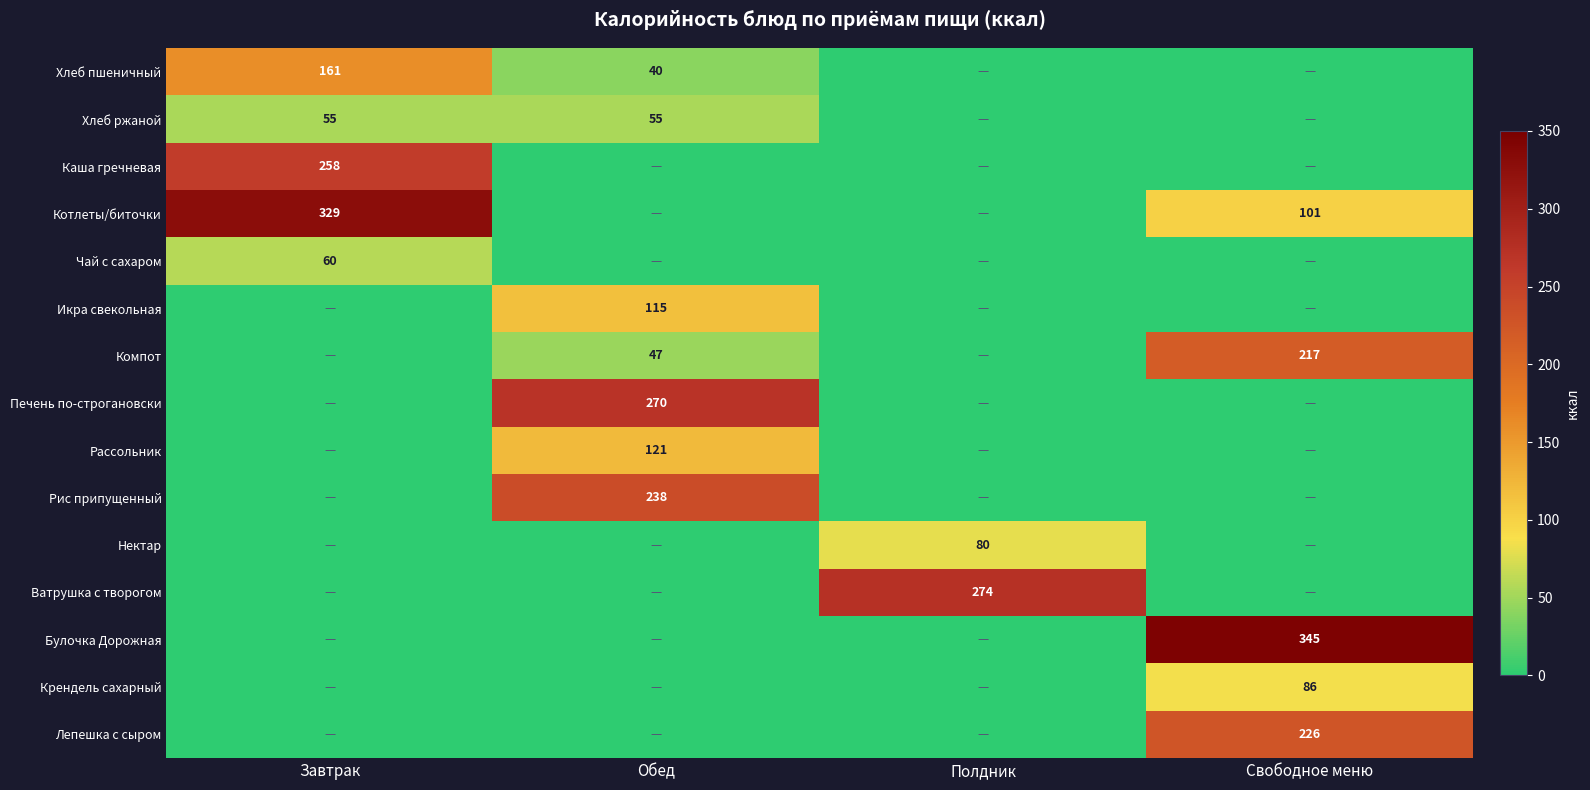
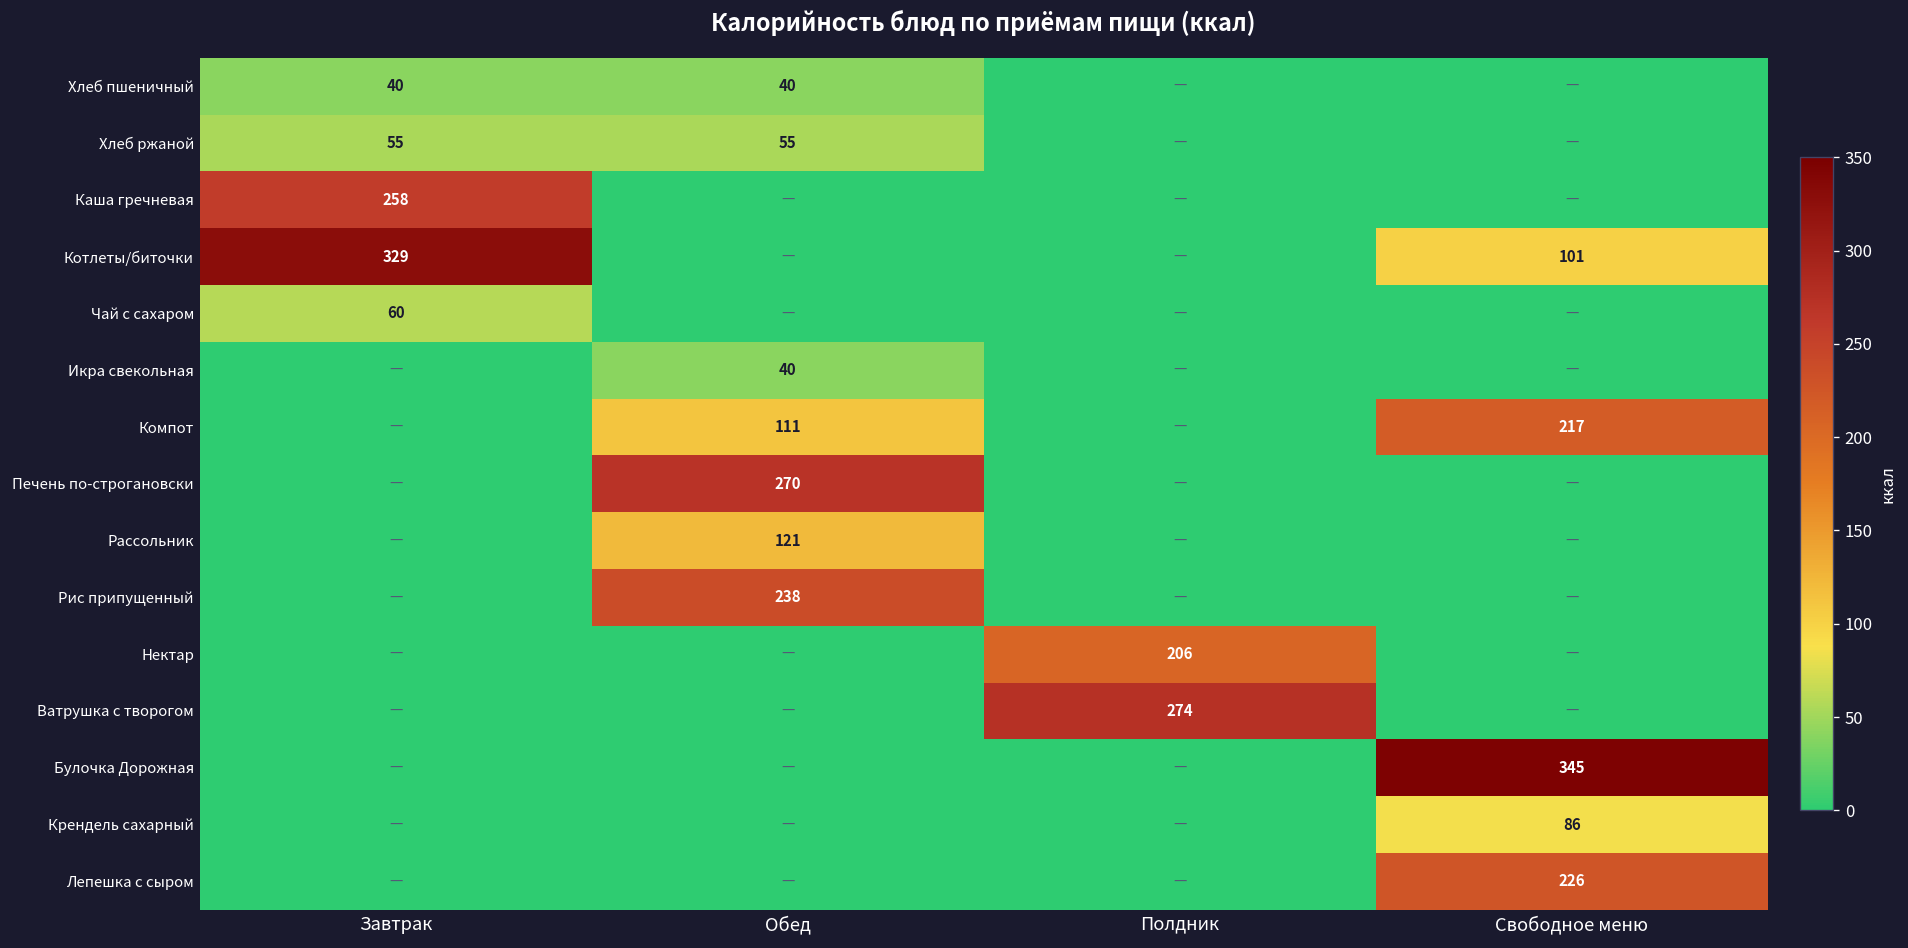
Хлеб пшеничный, Завтрак: 161 -> 40
Икра свекольная, Обед: 115 -> 40
Компот, Обед: 47 -> 111
Нектар, Полдник: 80 -> 206
